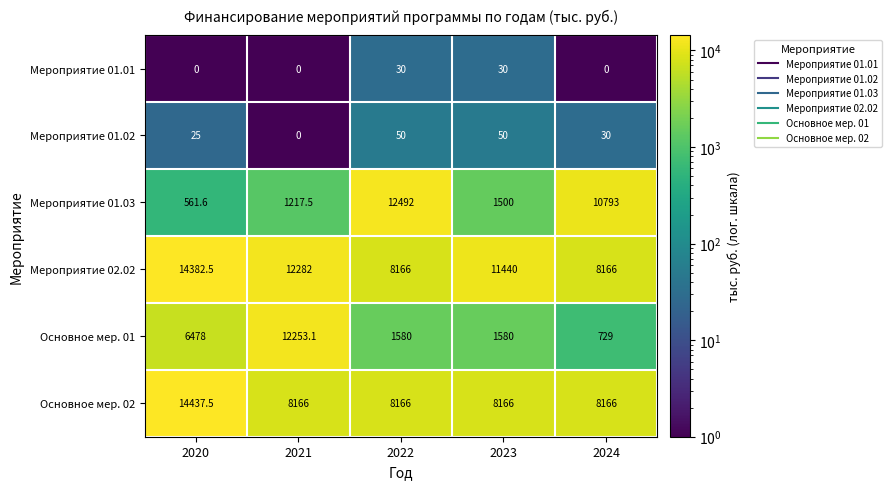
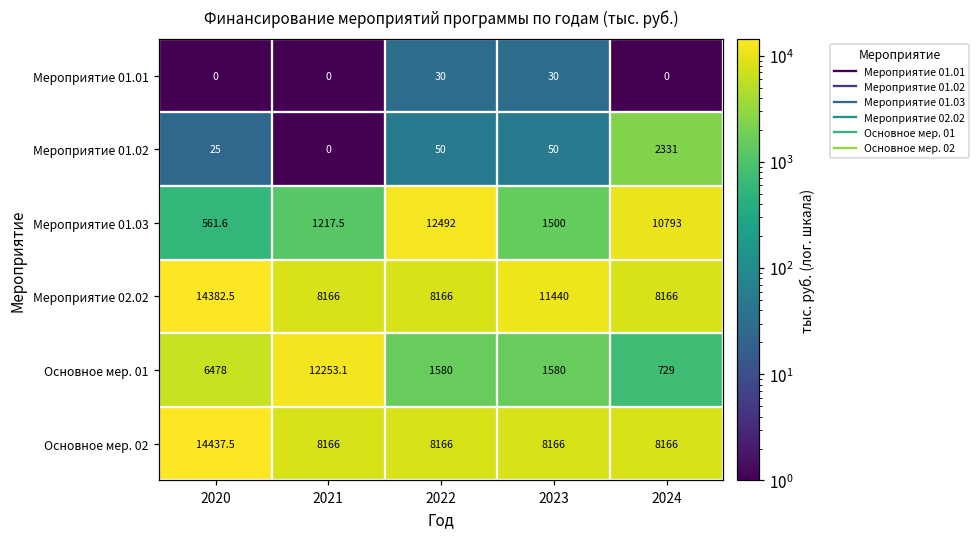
Мероприятие 01.02, 2024: 30 -> 2331
Мероприятие 02.02, 2021: 12282 -> 8166
